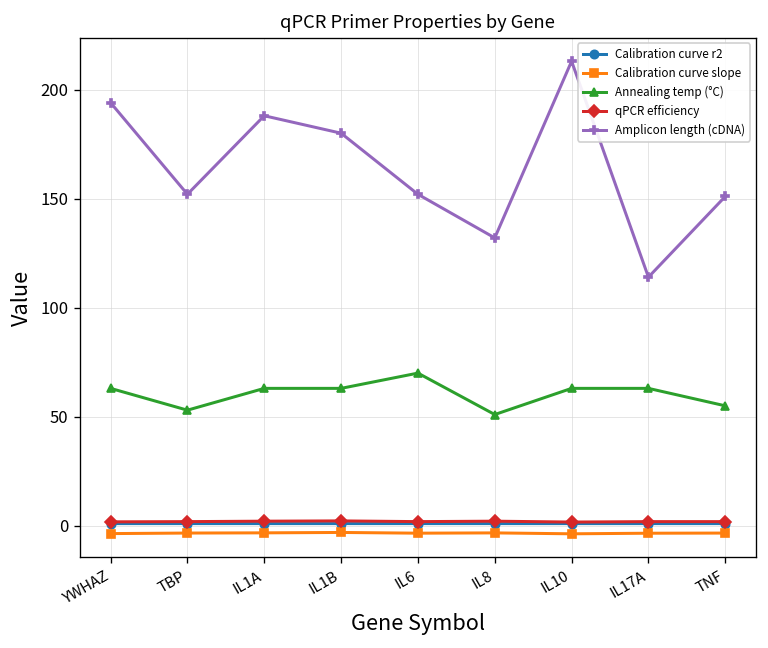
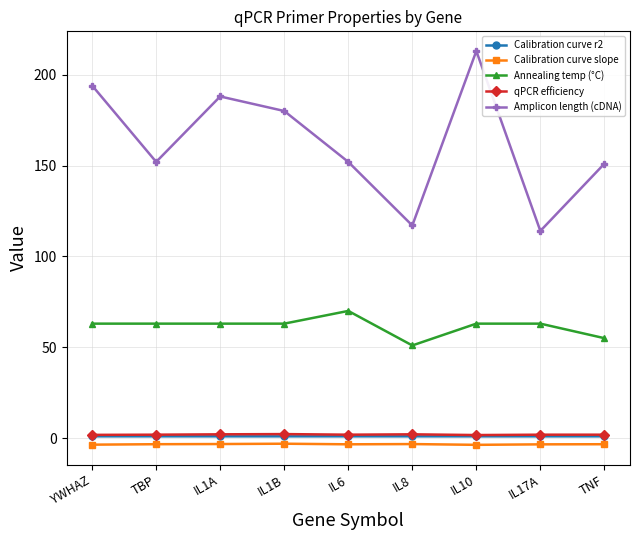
Annealing temp (°C), TBP: 53 -> 63
Amplicon length (cDNA), IL8: 132 -> 117
